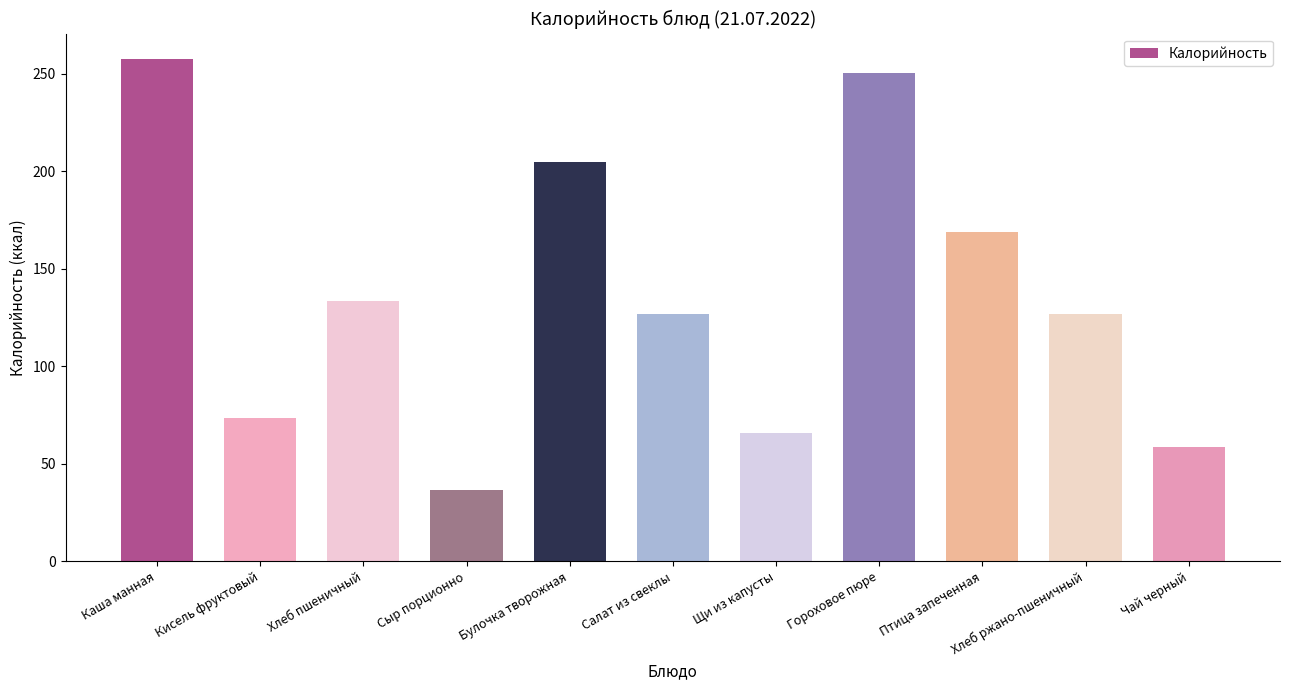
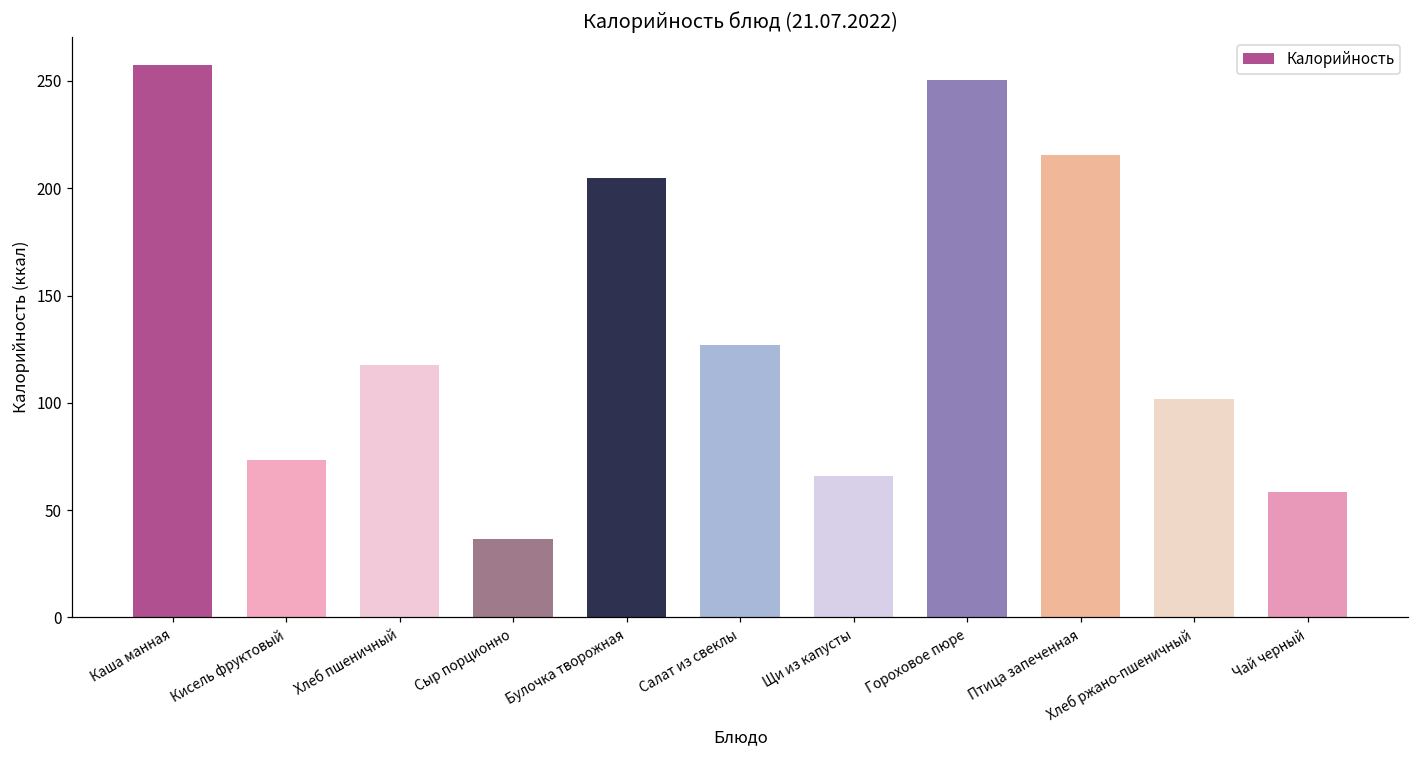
Хлеб пшеничный: 133 -> 118
Птица запеченная: 169 -> 215
Хлеб ржано-пшеничный: 127 -> 102
